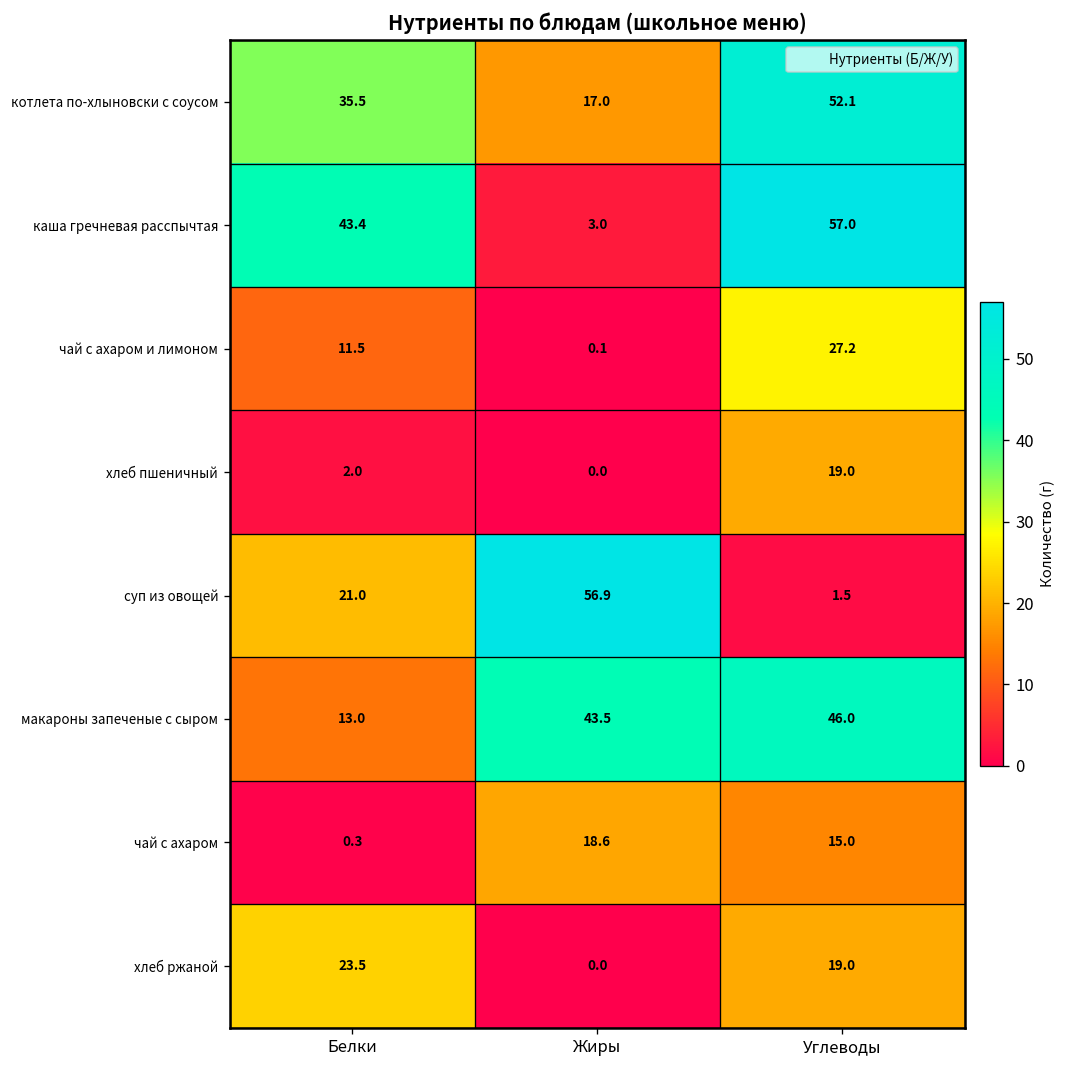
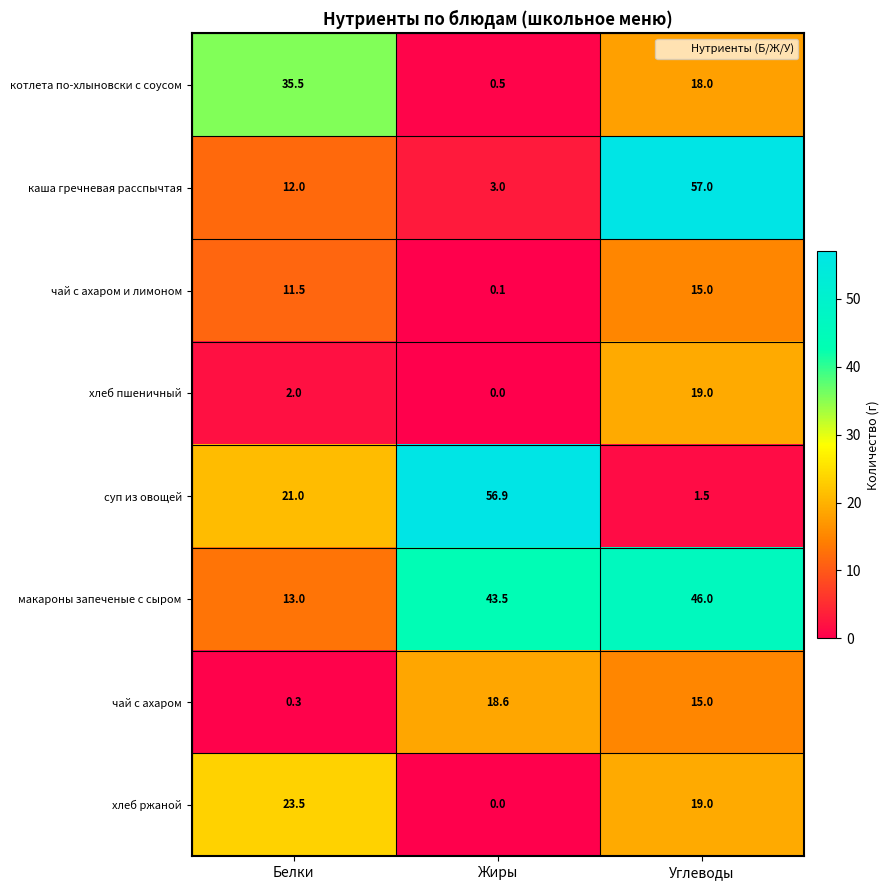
котлета по-хлыновски с соусом, Жиры: 17.0 -> 0.5
котлета по-хлыновски с соусом, Углеводы: 52.1 -> 18.0
каша гречневая расспычтая, Белки: 43.4 -> 12.0
чай с ахаром и лимоном, Углеводы: 27.2 -> 15.0
